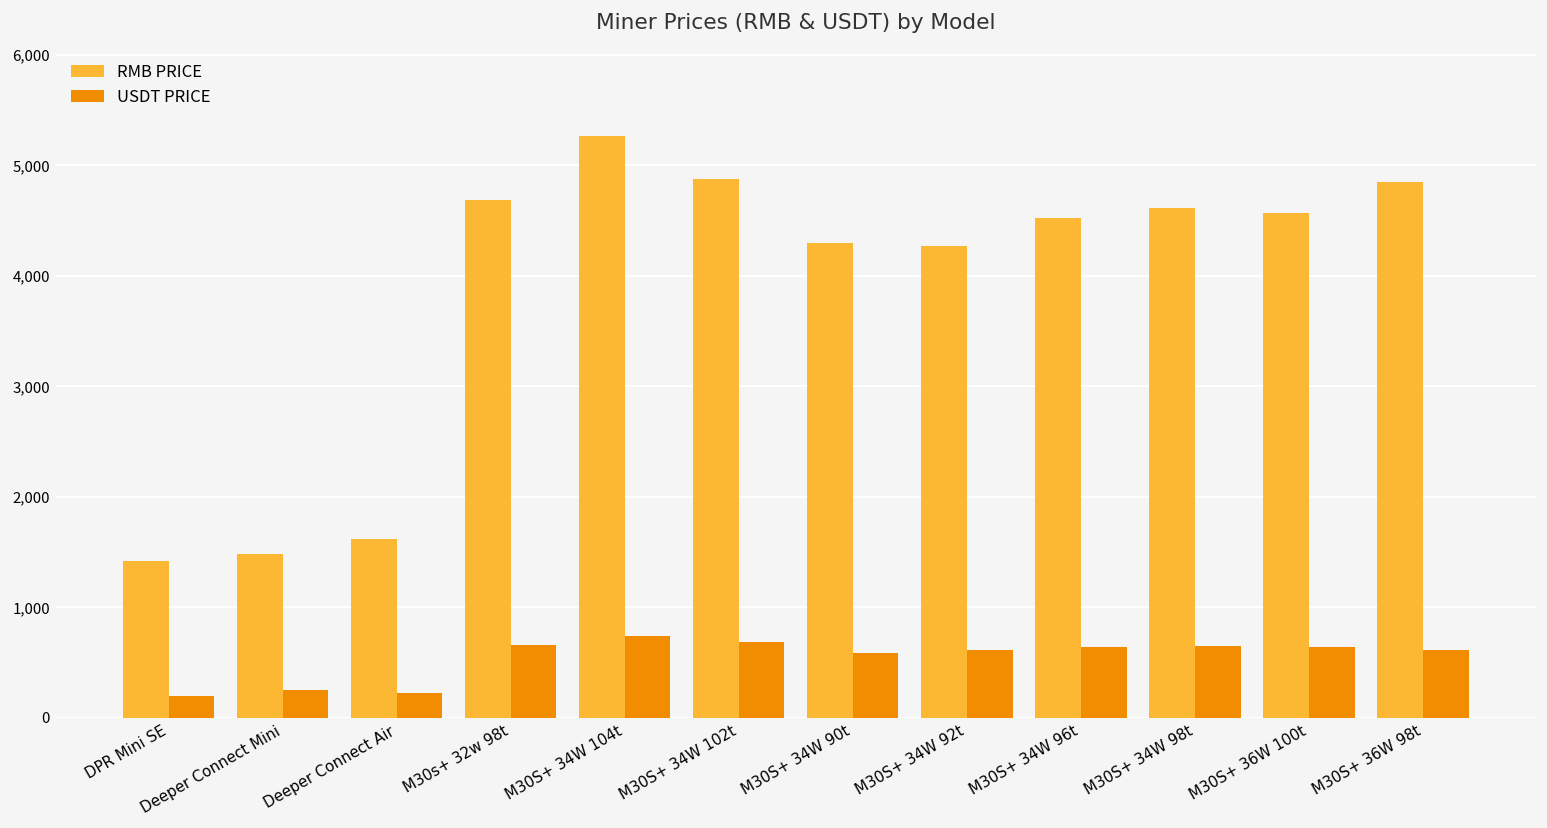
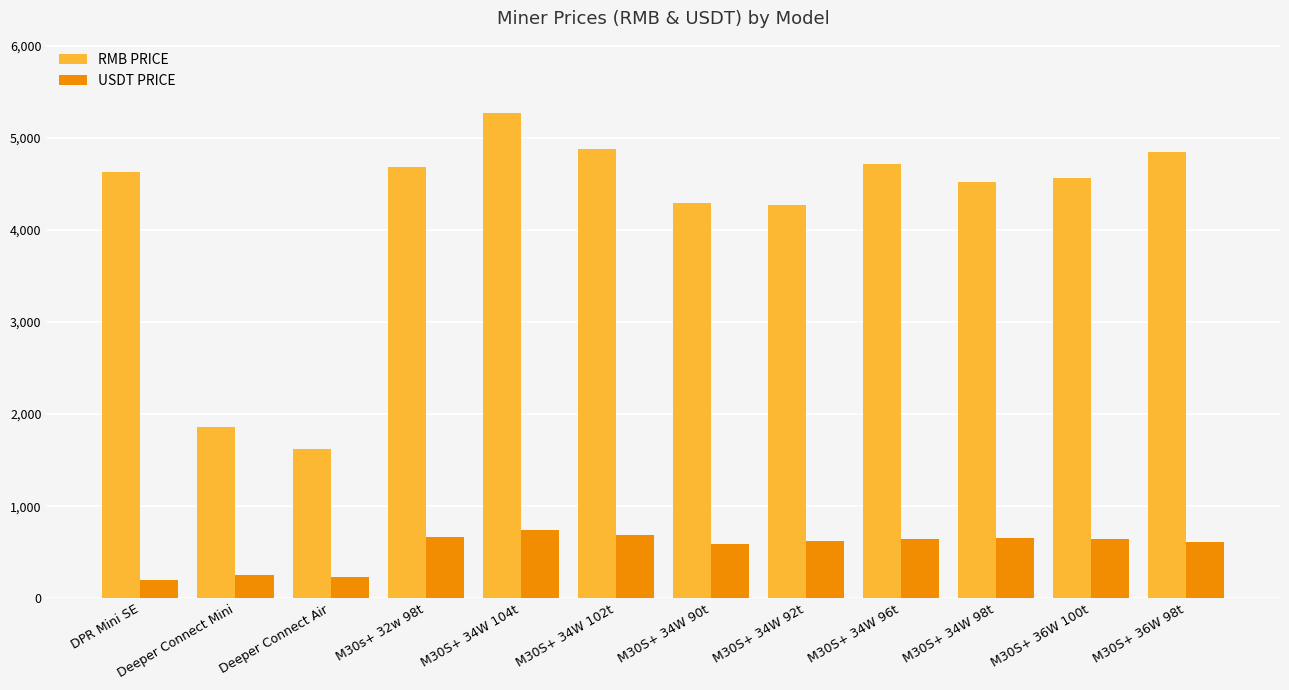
RMB PRICE, DPR Mini SE: 1,400 -> 4,600
RMB PRICE, Deeper Connect Mini: 1,500 -> 1,900
RMB PRICE, M30S+ 34W 96t: 4,500 -> 4,700
RMB PRICE, M30S+ 34W 98t: 4,600 -> 4,500
